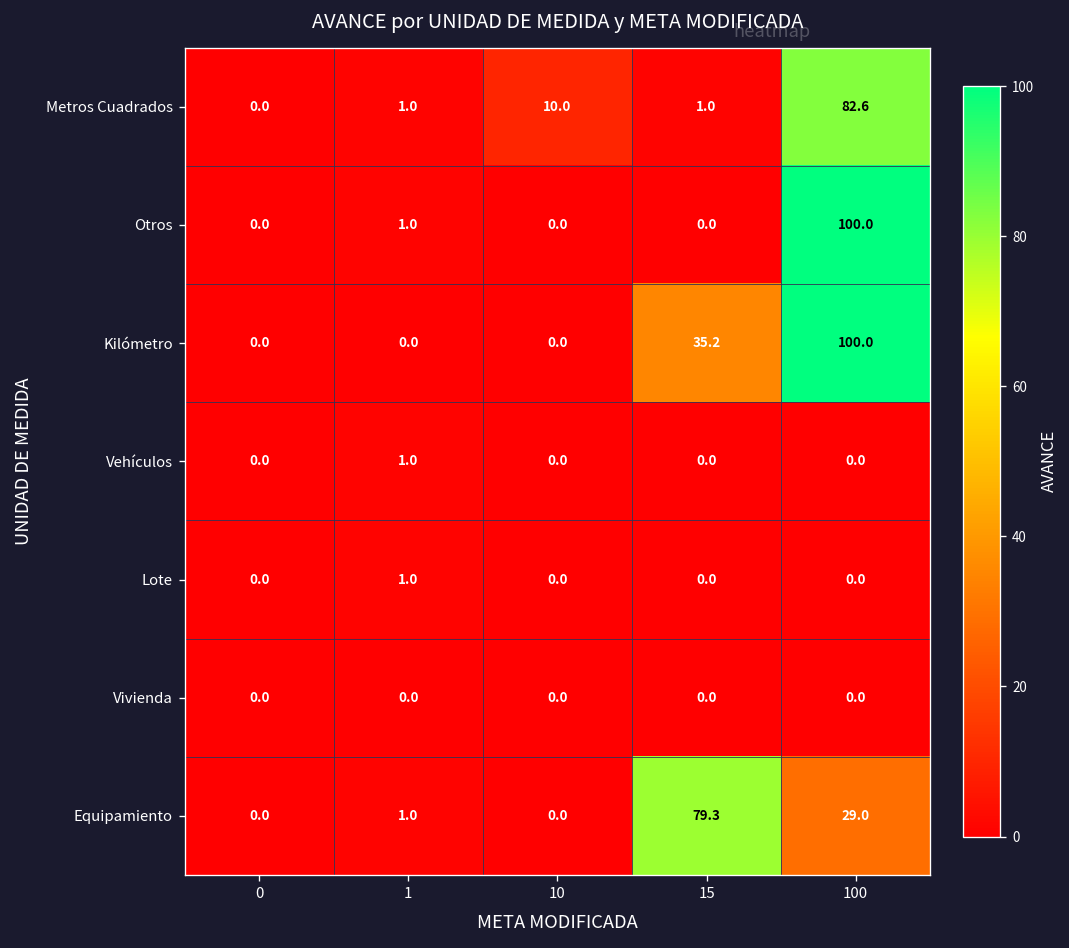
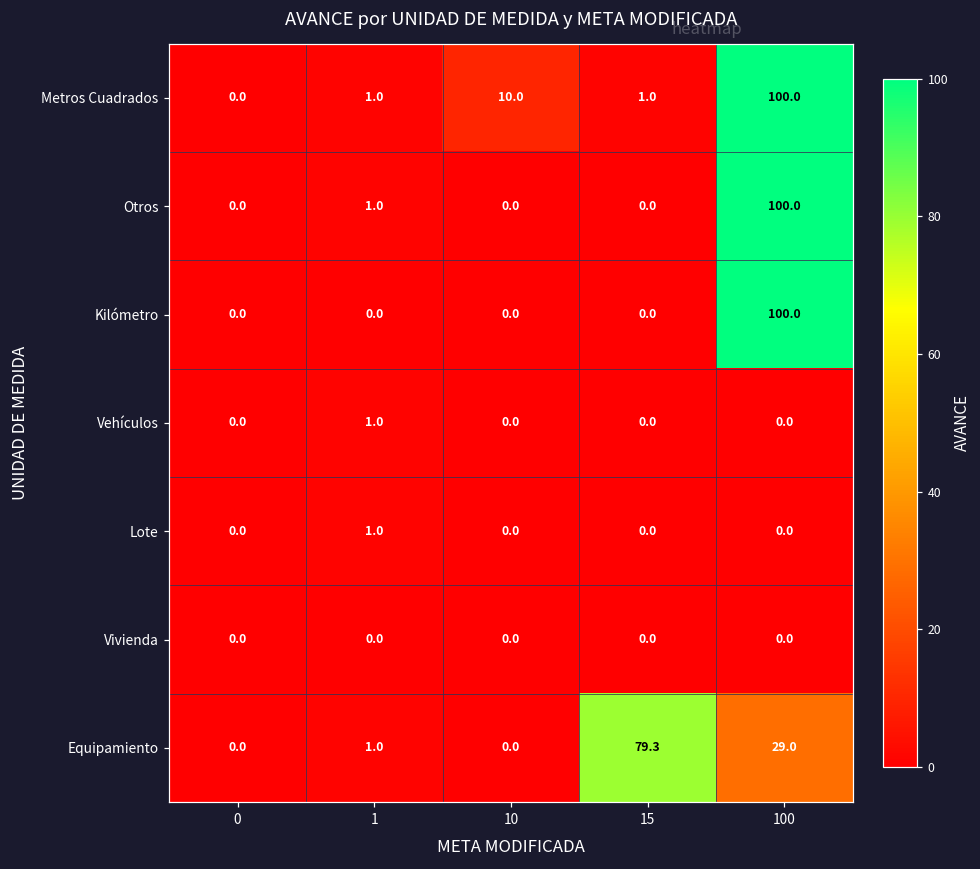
Metros Cuadrados, 100: 82.6 -> 100.0
Kilómetro, 15: 35.2 -> 0.0
